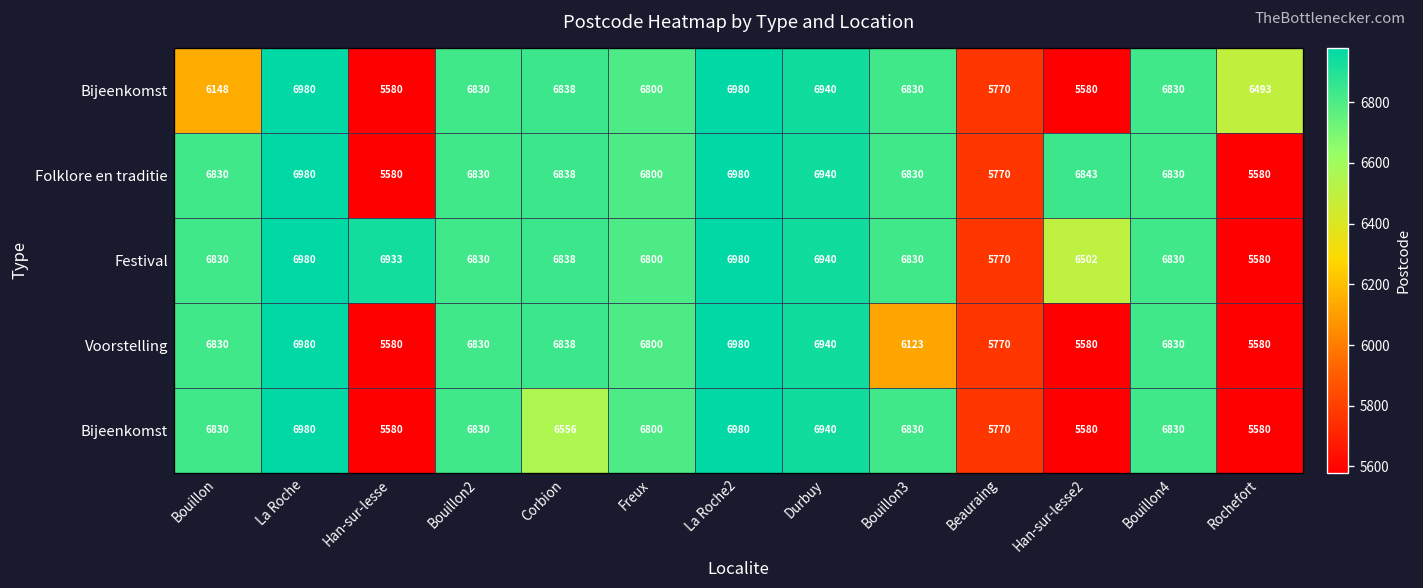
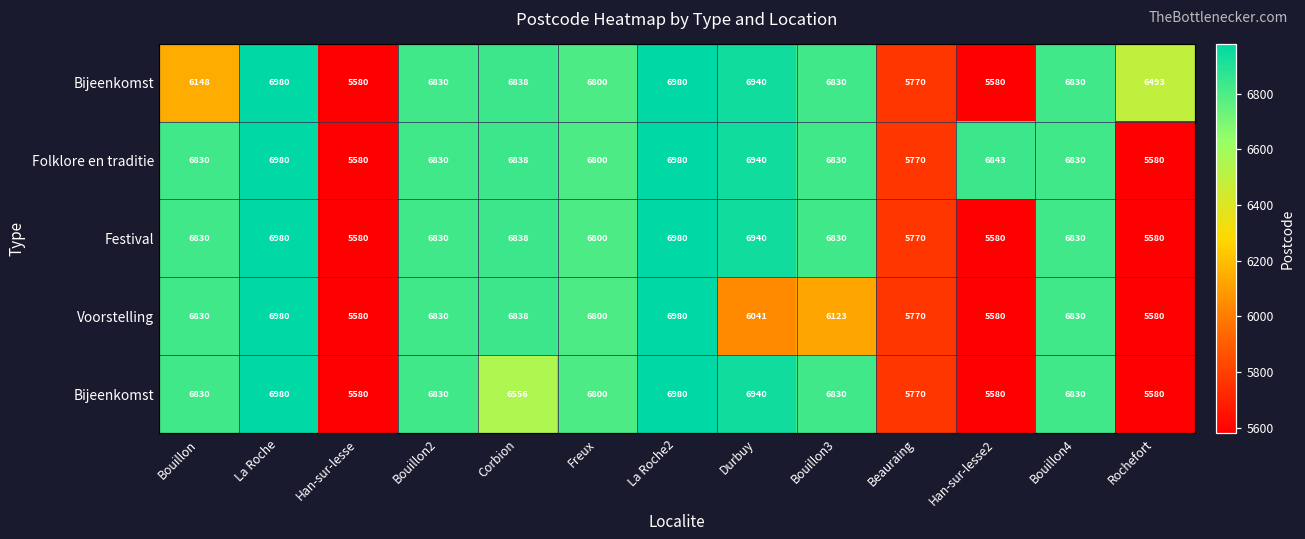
Festival, Han-sur-lesse: 6933 -> 5580
Festival, Han-sur-lesse2: 6502 -> 5580
Voorstelling, Durbuy: 6940 -> 6041
